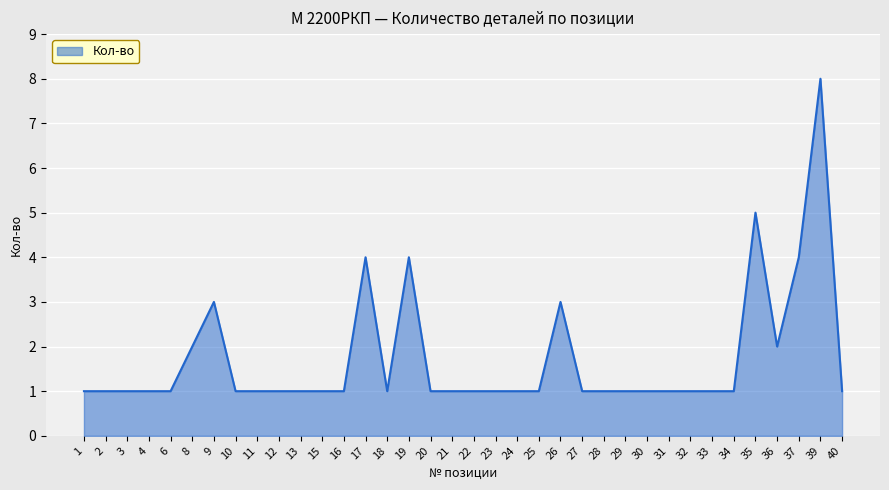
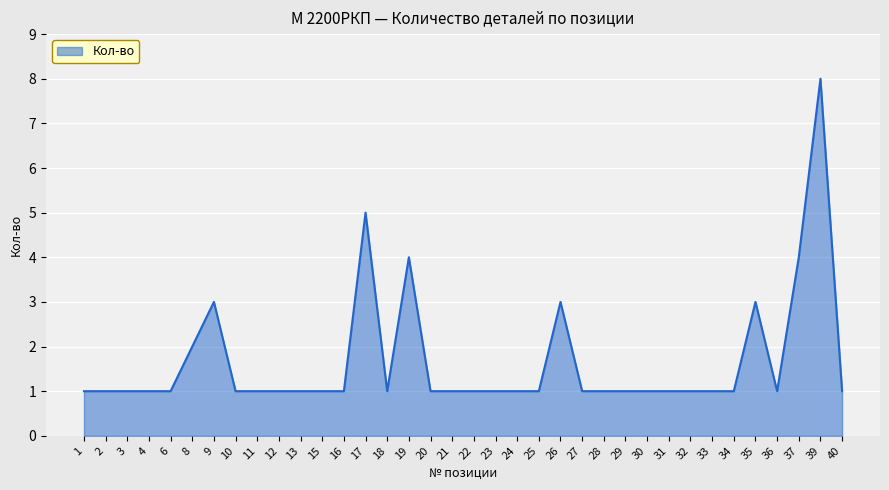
17: 4 -> 5
35: 5 -> 3
36: 2 -> 1
